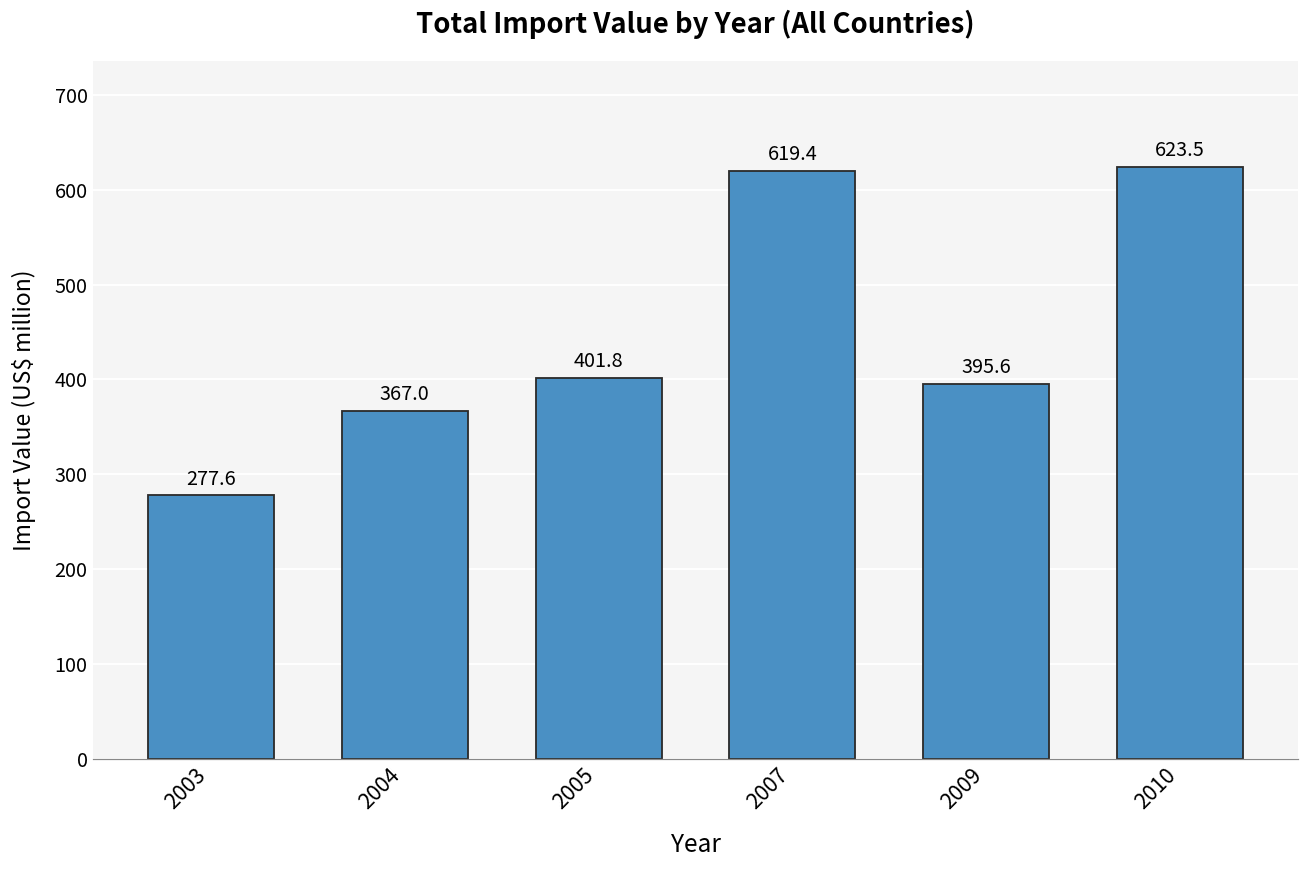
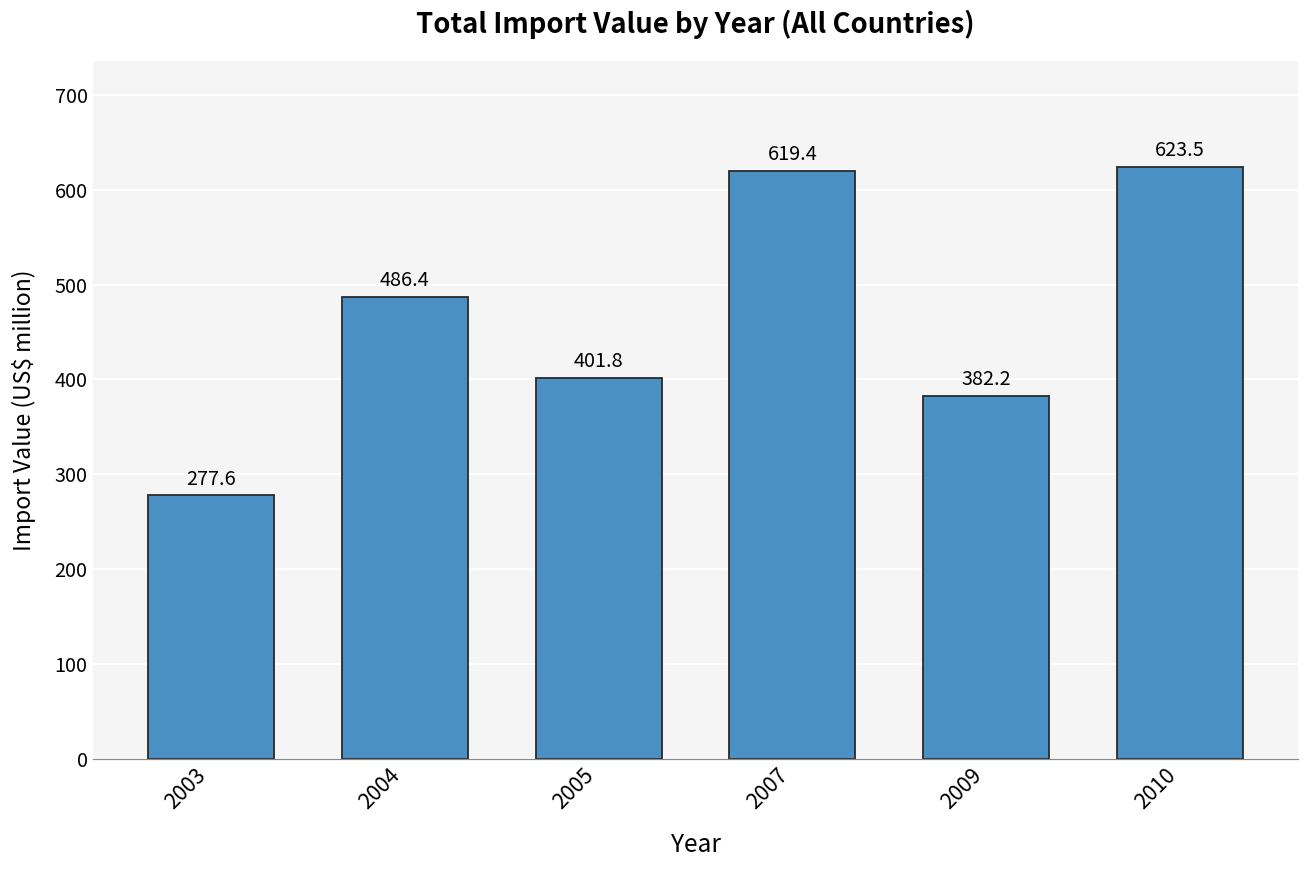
2004: 367.0 -> 486.4
2009: 395.6 -> 382.2
